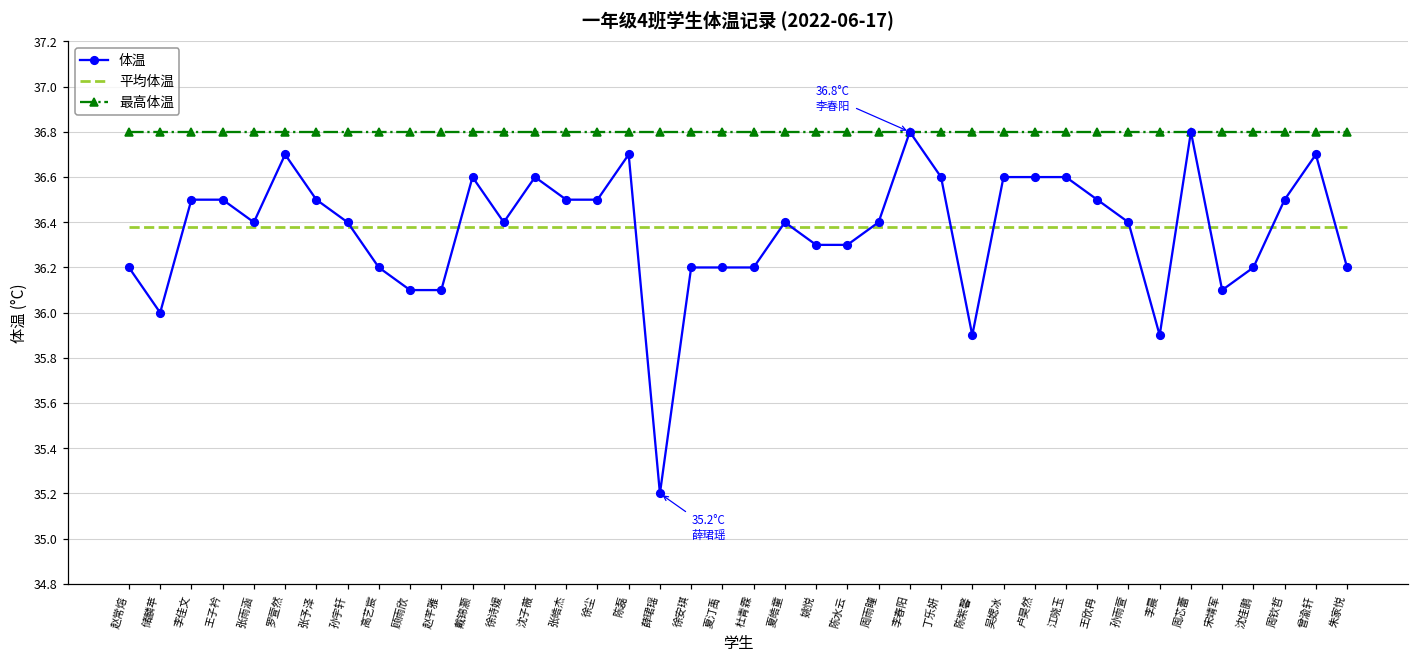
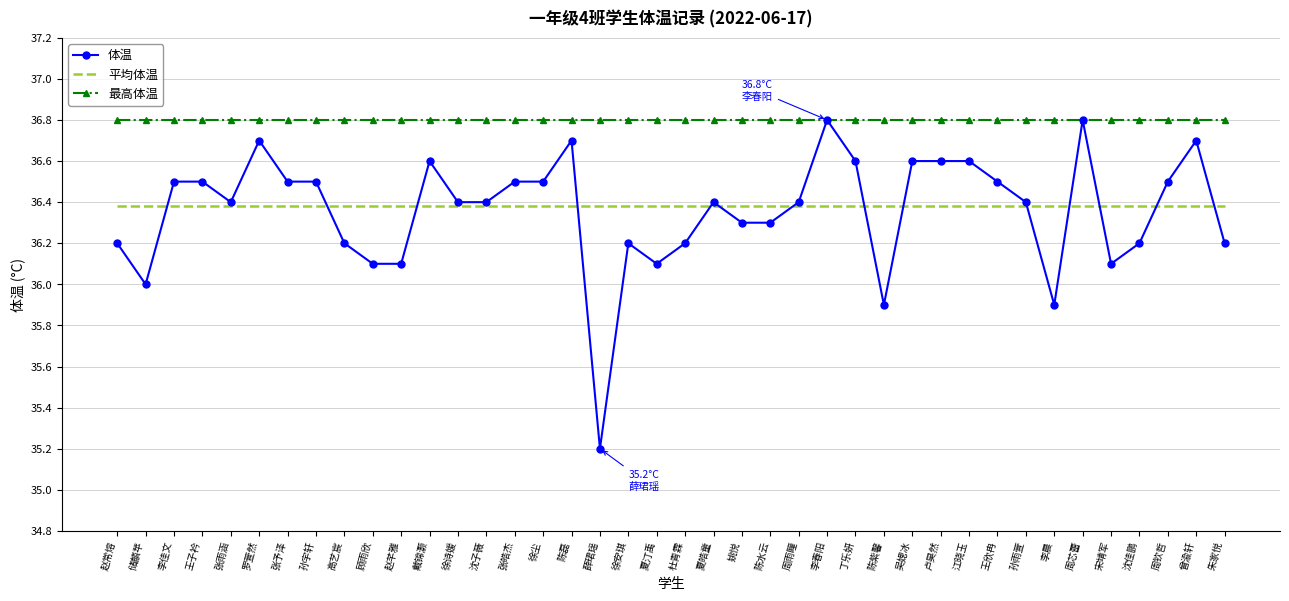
体温, 孙宇轩: 36.4 -> 36.5
体温, 沈子薇: 36.6 -> 36.4
体温, 夏汀禹: 36.2 -> 36.1
